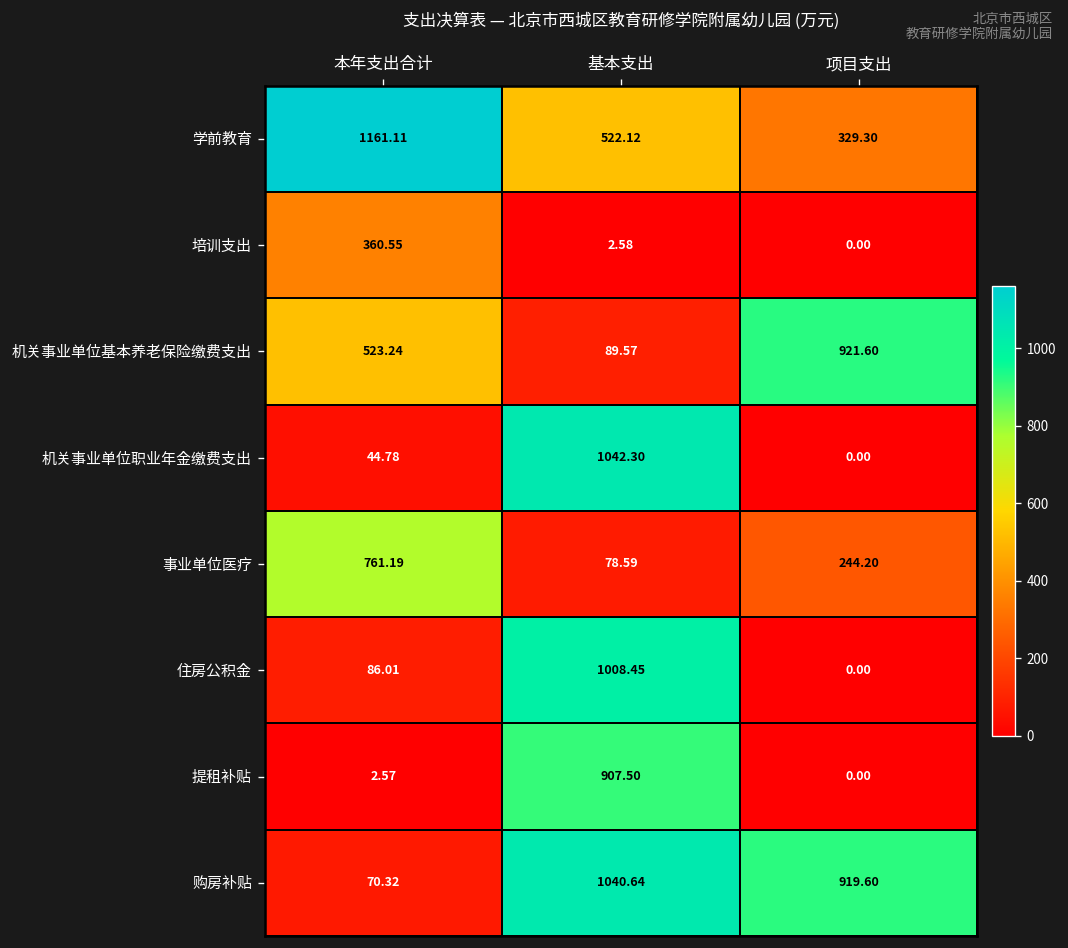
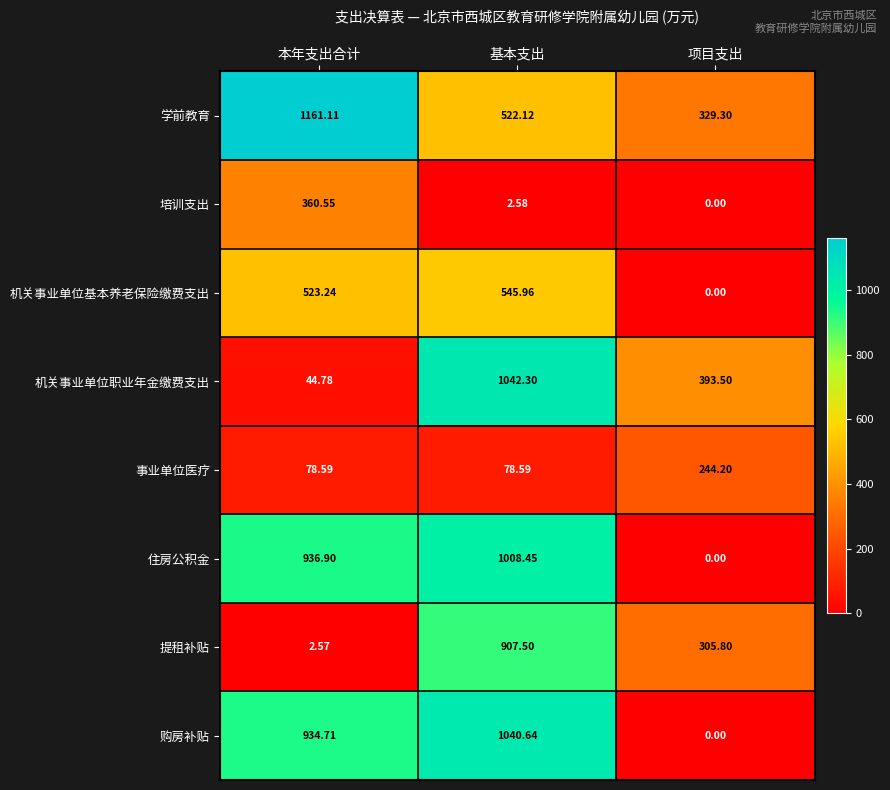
机关事业单位基本养老保险缴费支出, 基本支出: 89.57 -> 545.96
机关事业单位基本养老保险缴费支出, 项目支出: 921.60 -> 0.00
机关事业单位职业年金缴费支出, 项目支出: 0.00 -> 393.50
事业单位医疗, 本年支出合计: 761.19 -> 78.59
住房公积金, 本年支出合计: 86.01 -> 936.90
提租补贴, 项目支出: 0.00 -> 305.80
购房补贴, 本年支出合计: 70.32 -> 934.71
购房补贴, 项目支出: 919.60 -> 0.00
